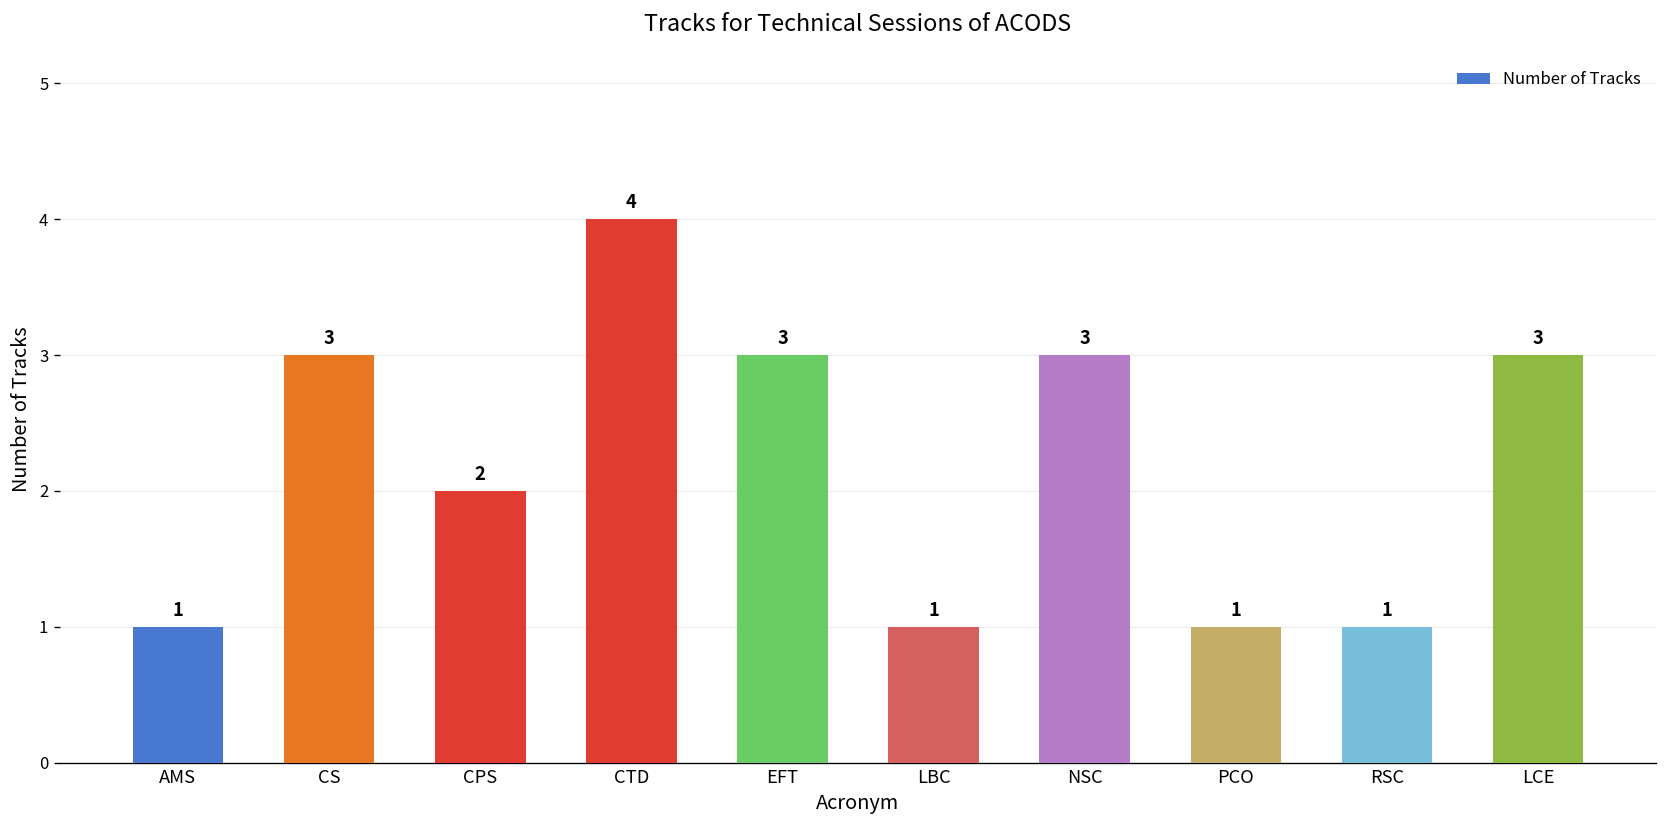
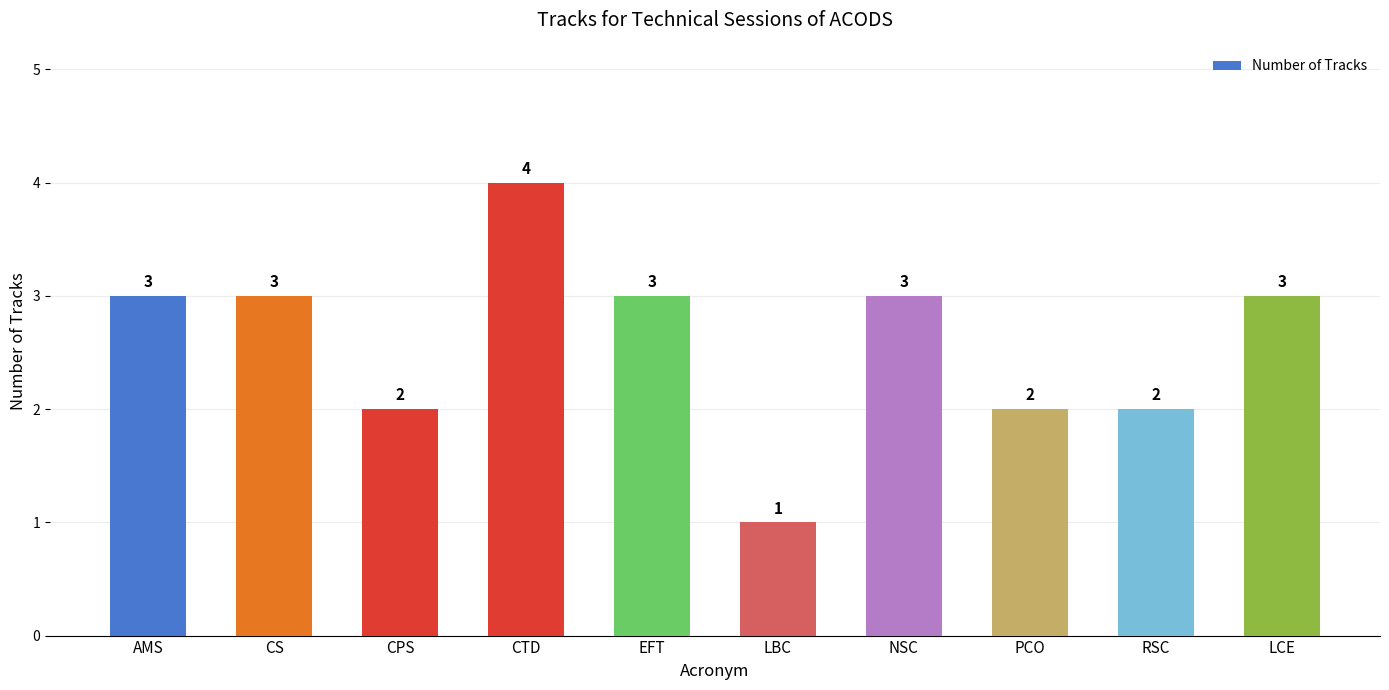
AMS: 1 -> 3
PCO: 1 -> 2
RSC: 1 -> 2
